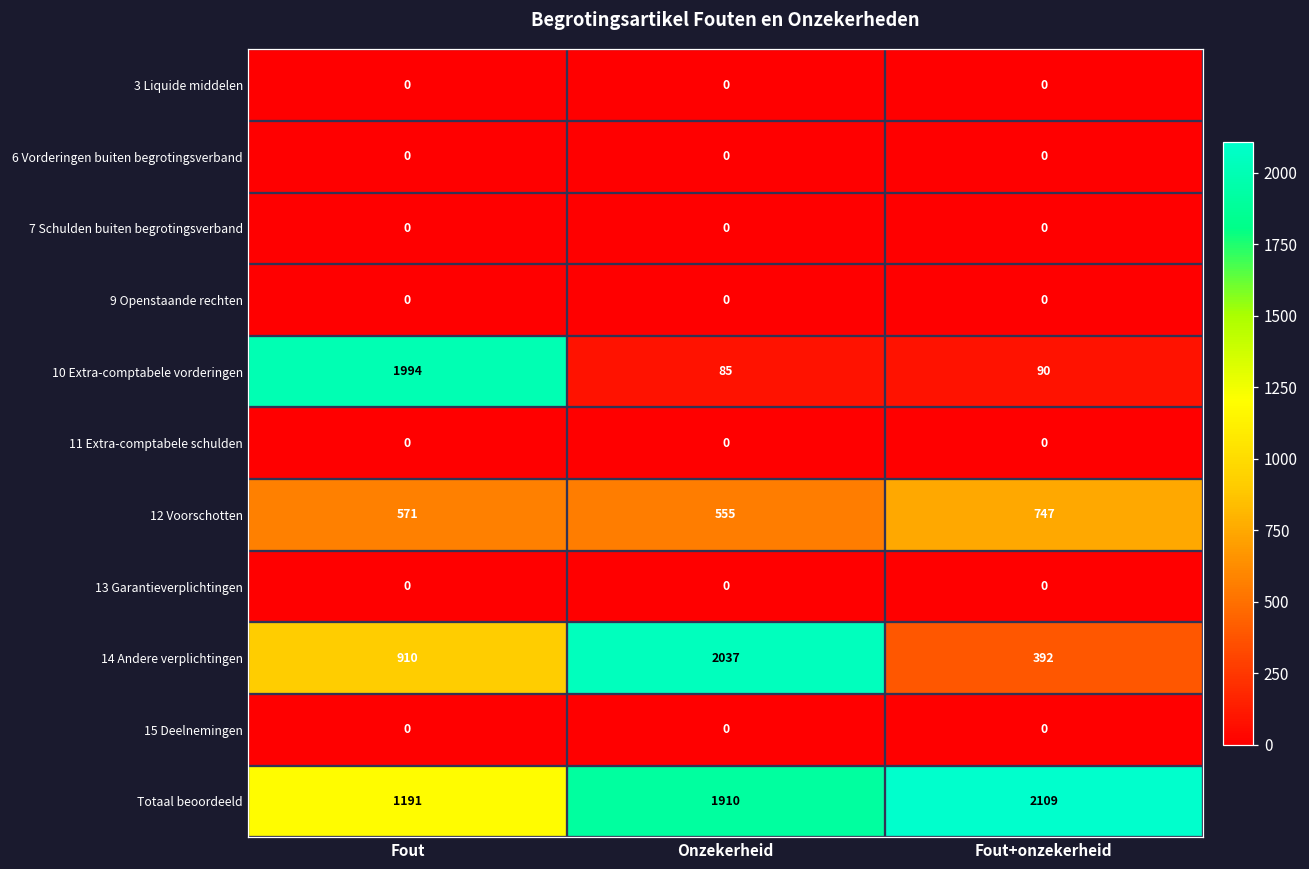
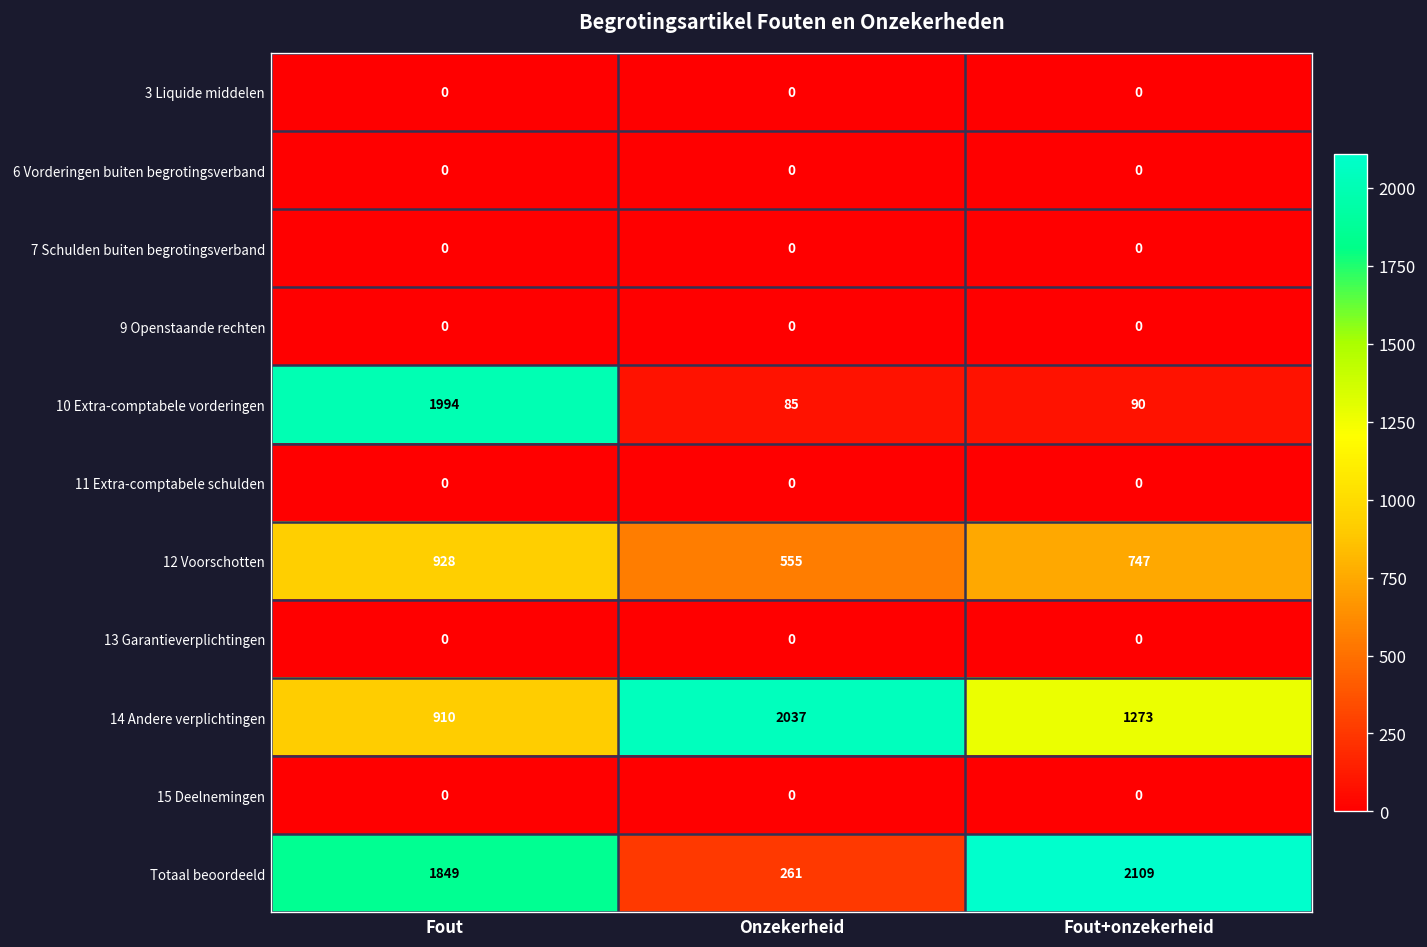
12 Voorschotten, Fout: 571 -> 928
14 Andere verplichtingen, Fout+onzekerheid: 392 -> 1273
Totaal beoordeeld, Fout: 1191 -> 1849
Totaal beoordeeld, Onzekerheid: 1910 -> 261
